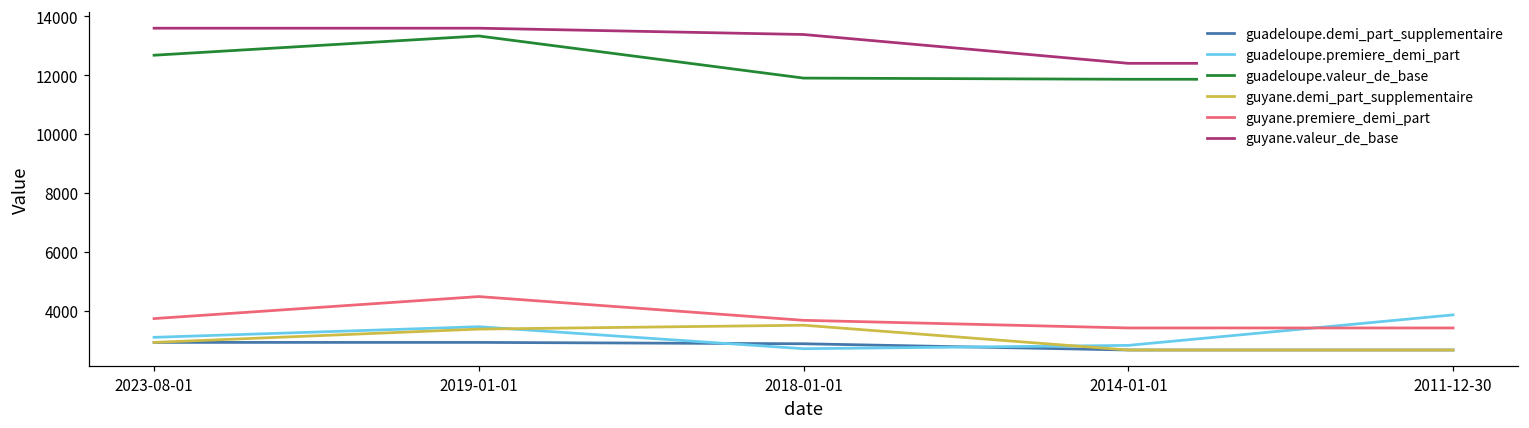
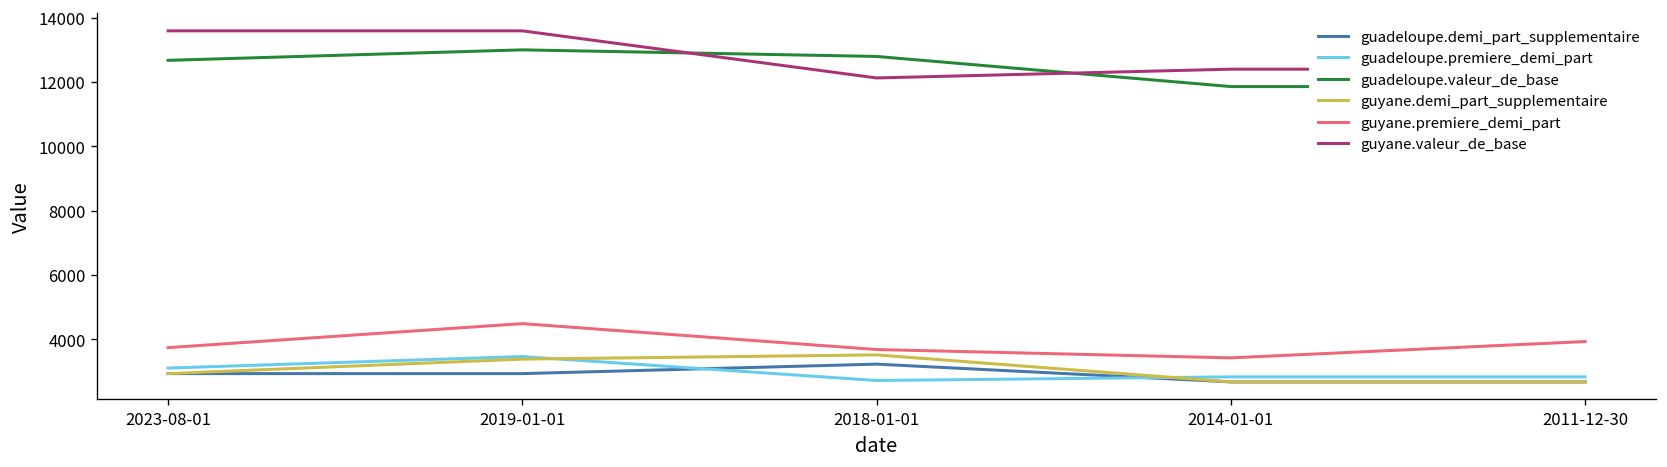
guadeloupe.valeur_de_base, 2019-01-01: 13300 -> 13000
guadeloupe.demi_part_supplementaire, 2018-01-01: 2900 -> 3200
guadeloupe.valeur_de_base, 2018-01-01: 11900 -> 12800
guyane.valeur_de_base, 2018-01-01: 13400 -> 12100
guadeloupe.premiere_demi_part, 2011-12-30: 3900 -> 2800
guyane.premiere_demi_part, 2011-12-30: 3400 -> 3900
